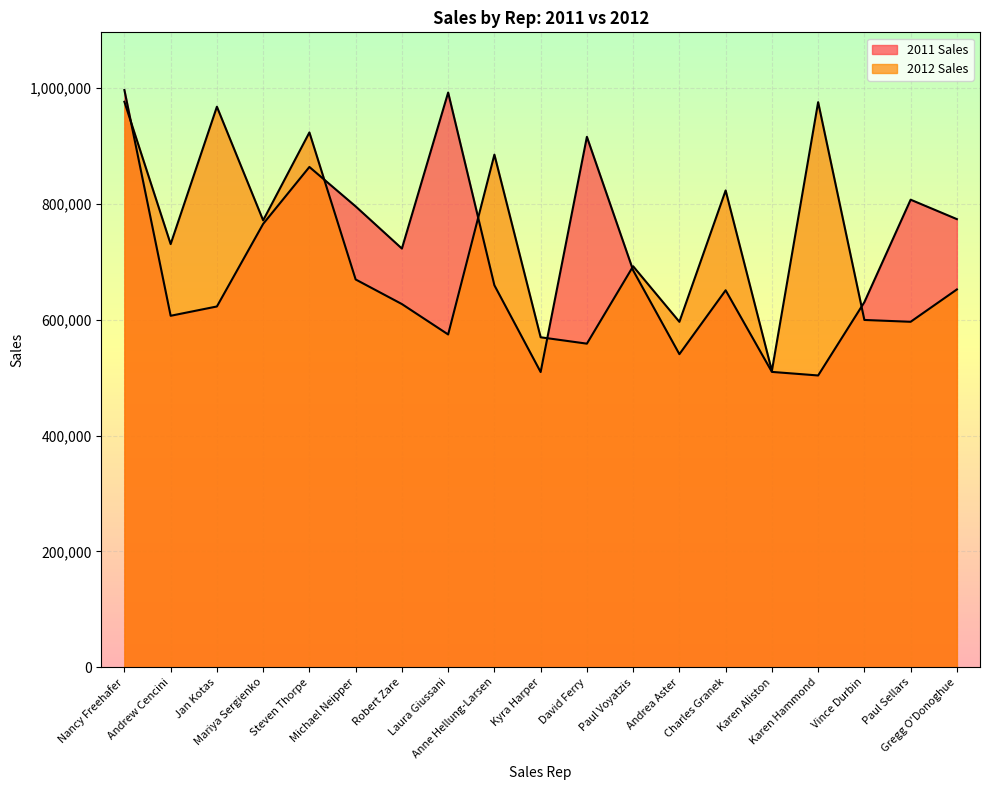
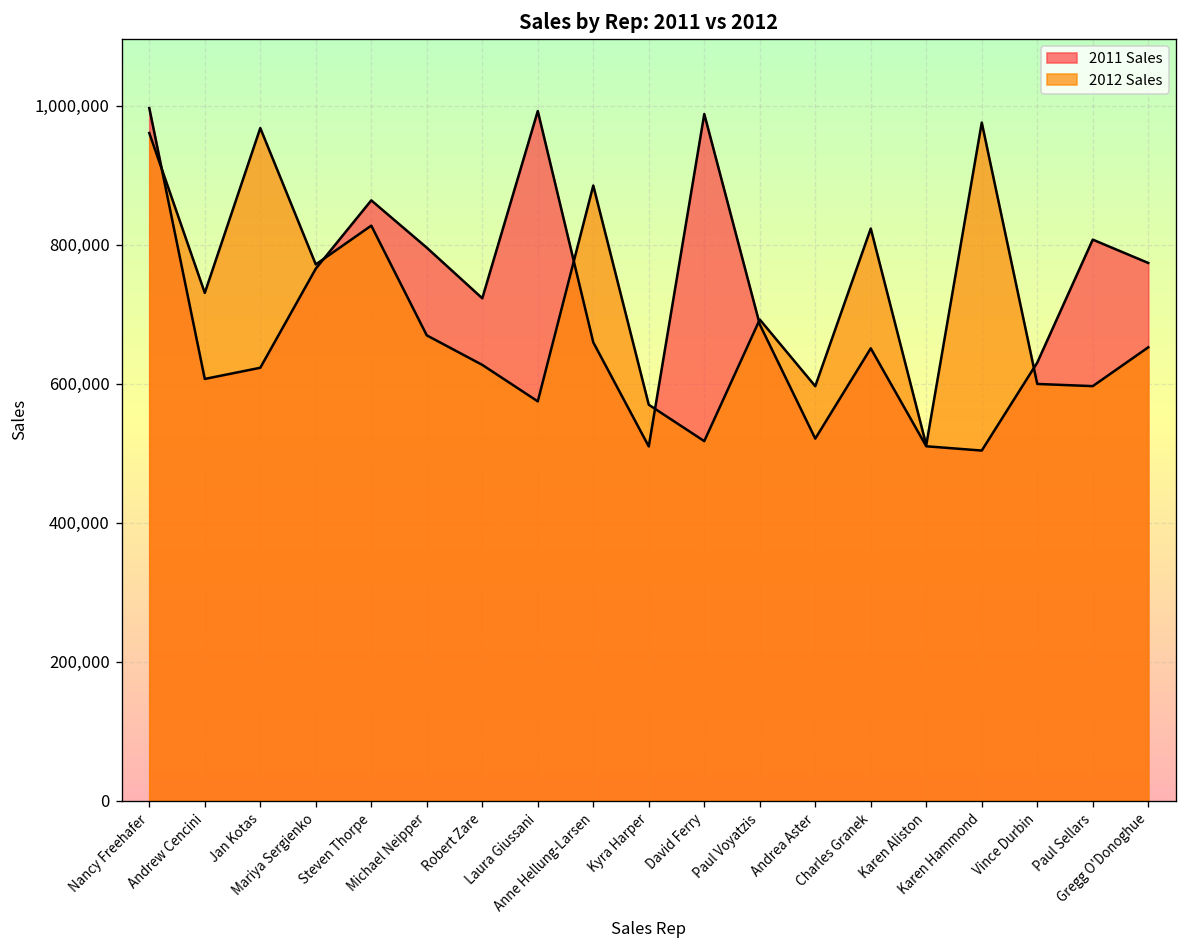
2012 Sales, Nancy Freehafer: 980,000 -> 960,000
2012 Sales, Steven Thorpe: 920,000 -> 830,000
2011 Sales, David Ferry: 920,000 -> 990,000
2012 Sales, David Ferry: 560,000 -> 520,000
2011 Sales, Andrea Aster: 540,000 -> 520,000
